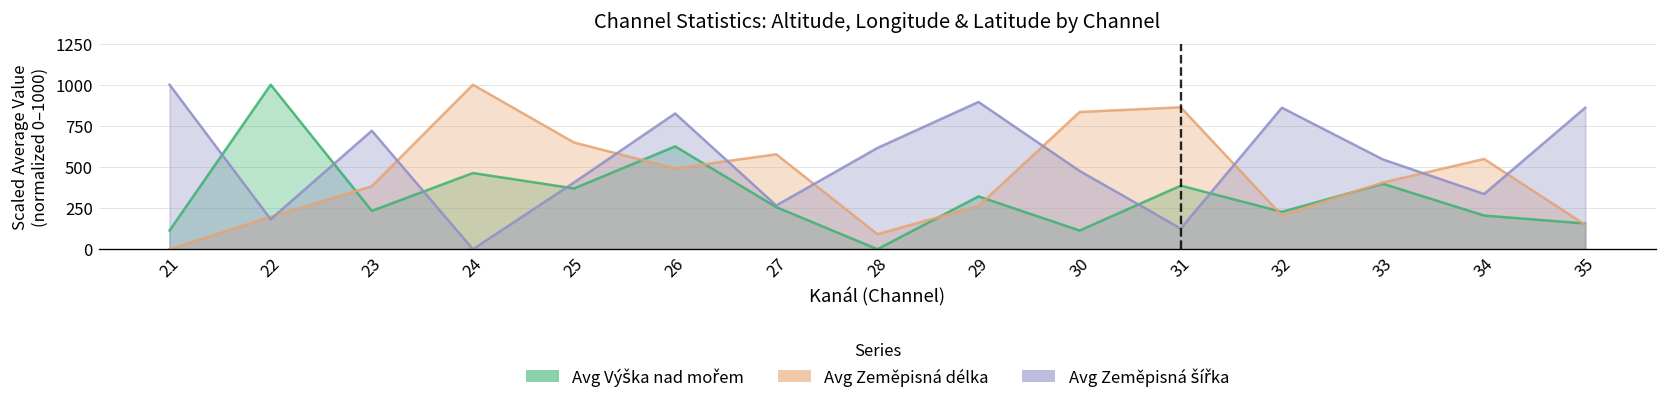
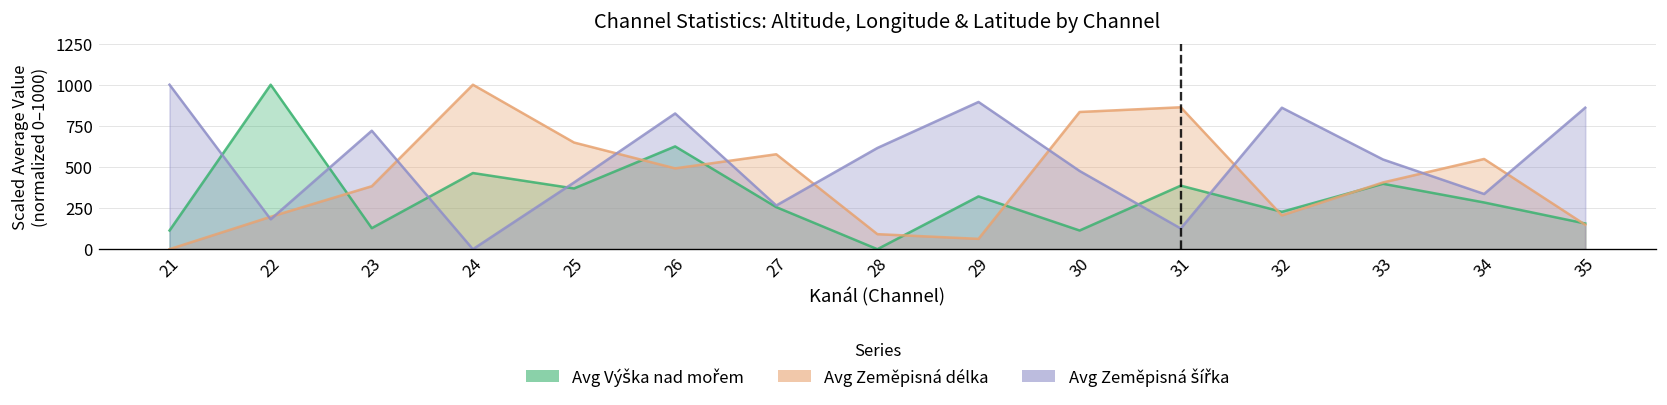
Avg Výška nad mořem, 23: 230 -> 130
Avg Zeměpisná délka, 29: 260 -> 60
Avg Výška nad mořem, 34: 200 -> 280
